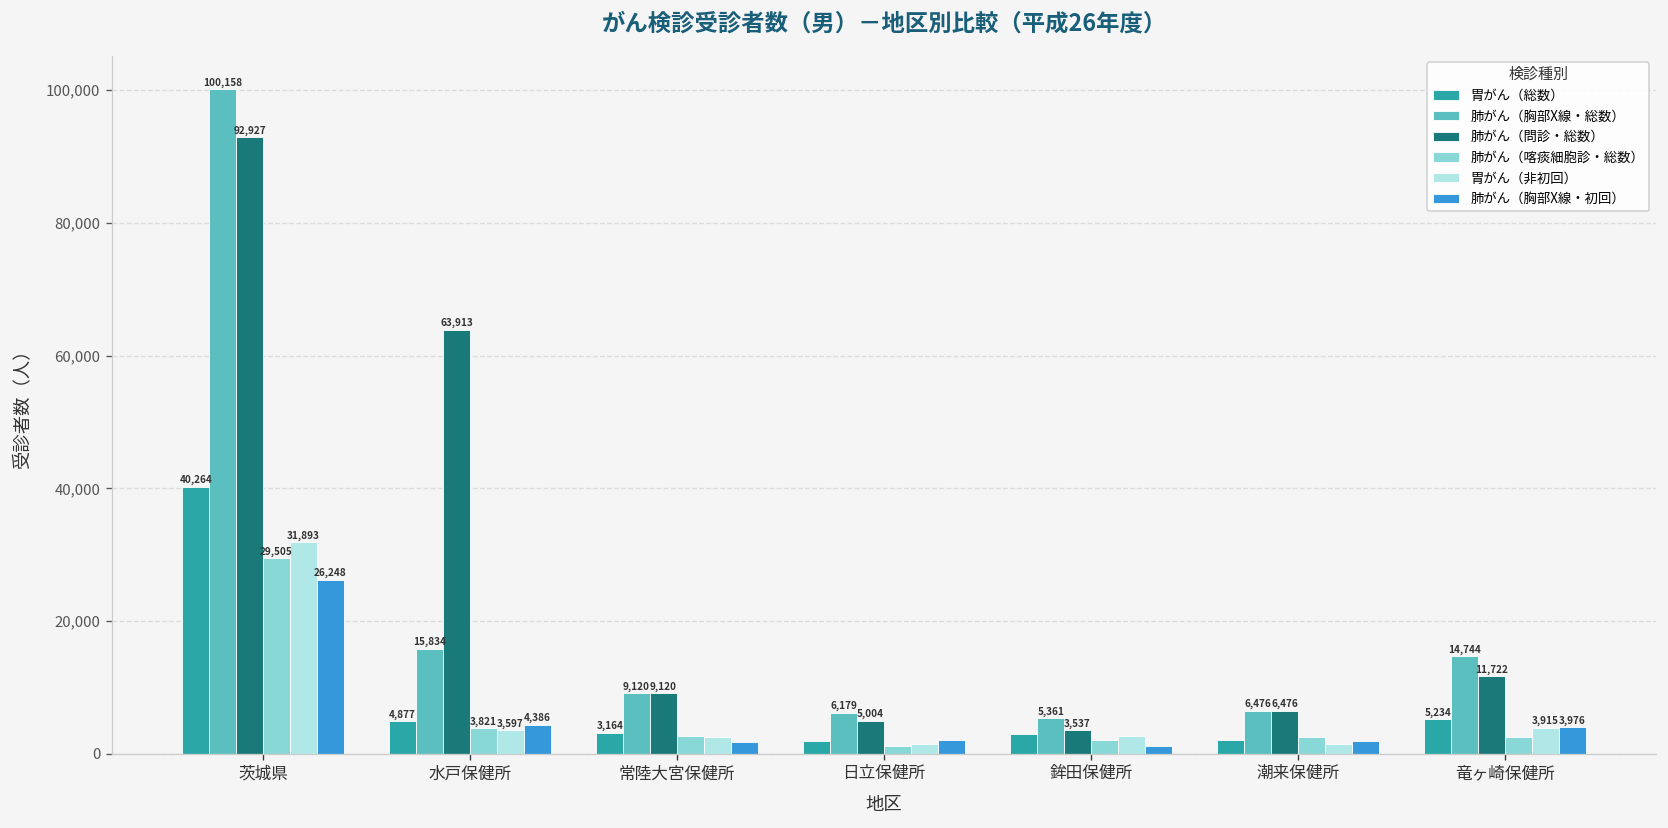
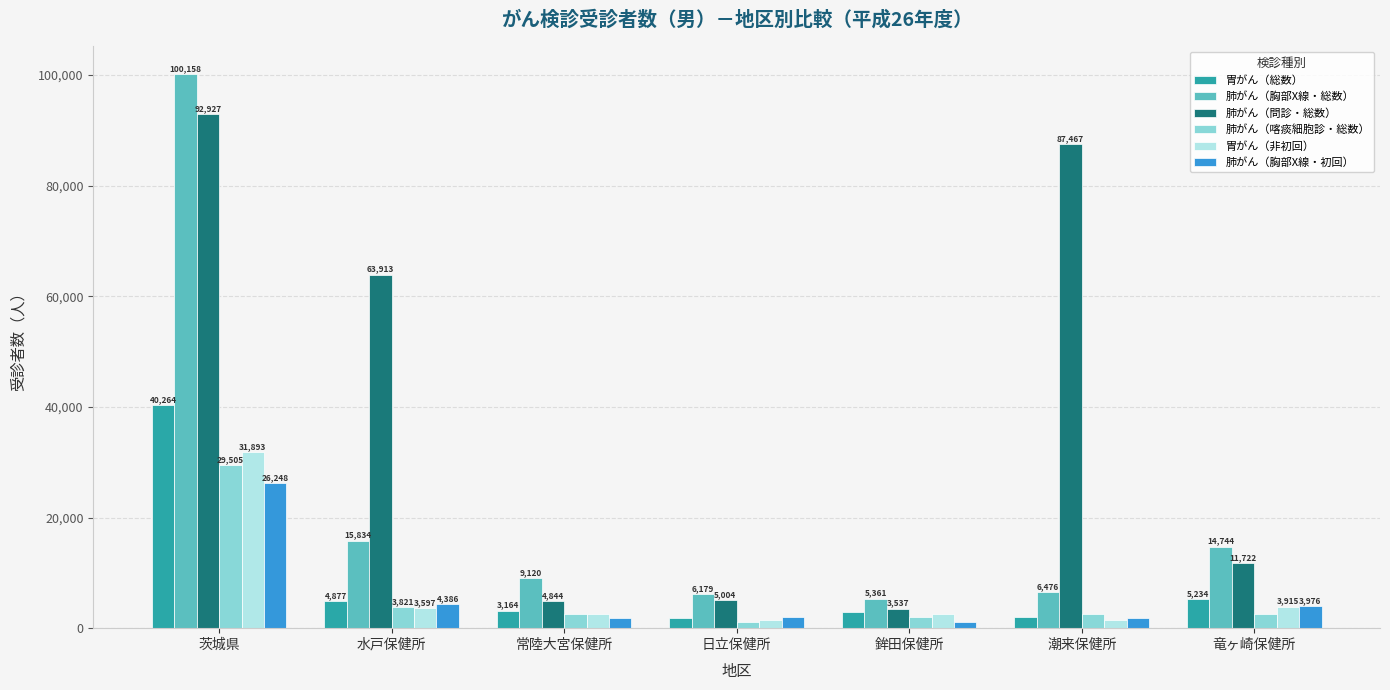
肺がん（問診・総数）, 常陸大宮保健所: 9,120 -> 4,844
肺がん（問診・総数）, 潮来保健所: 6,476 -> 87,467
